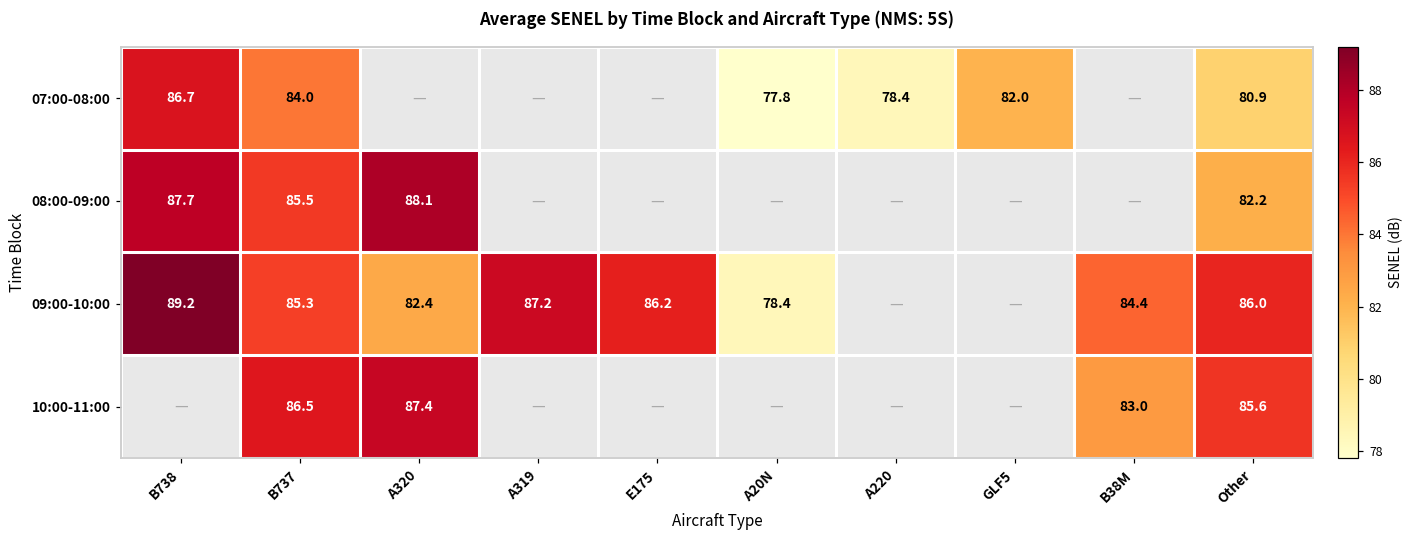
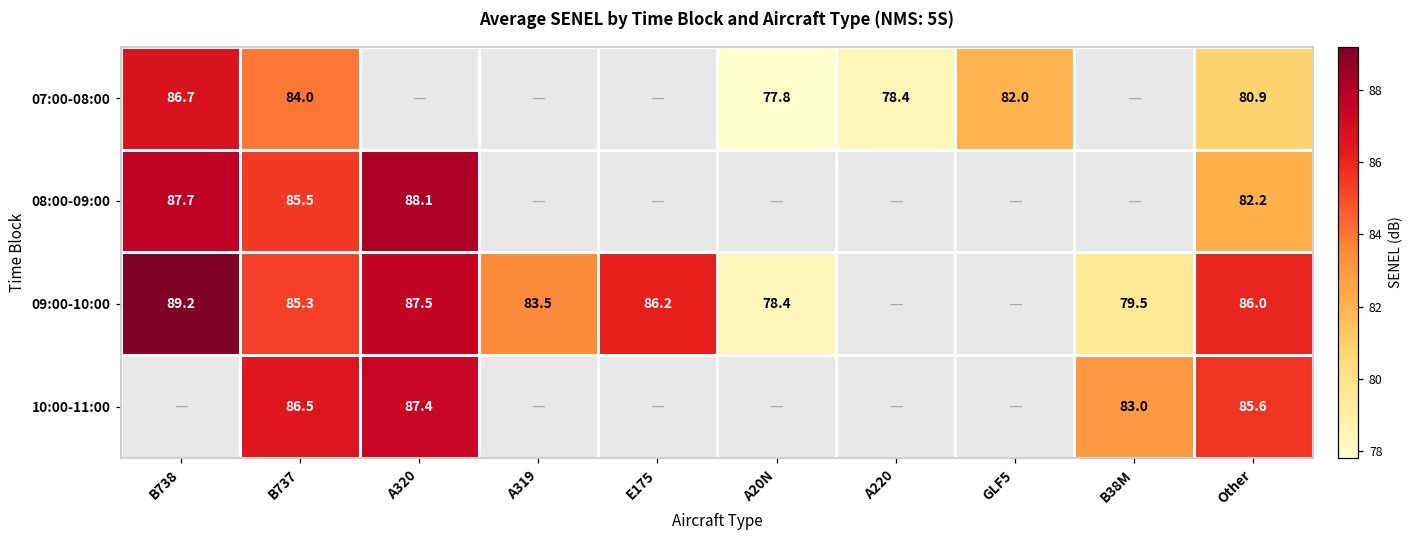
09:00-10:00, A320: 82.4 -> 87.5
09:00-10:00, A319: 87.2 -> 83.5
09:00-10:00, B38M: 84.4 -> 79.5
